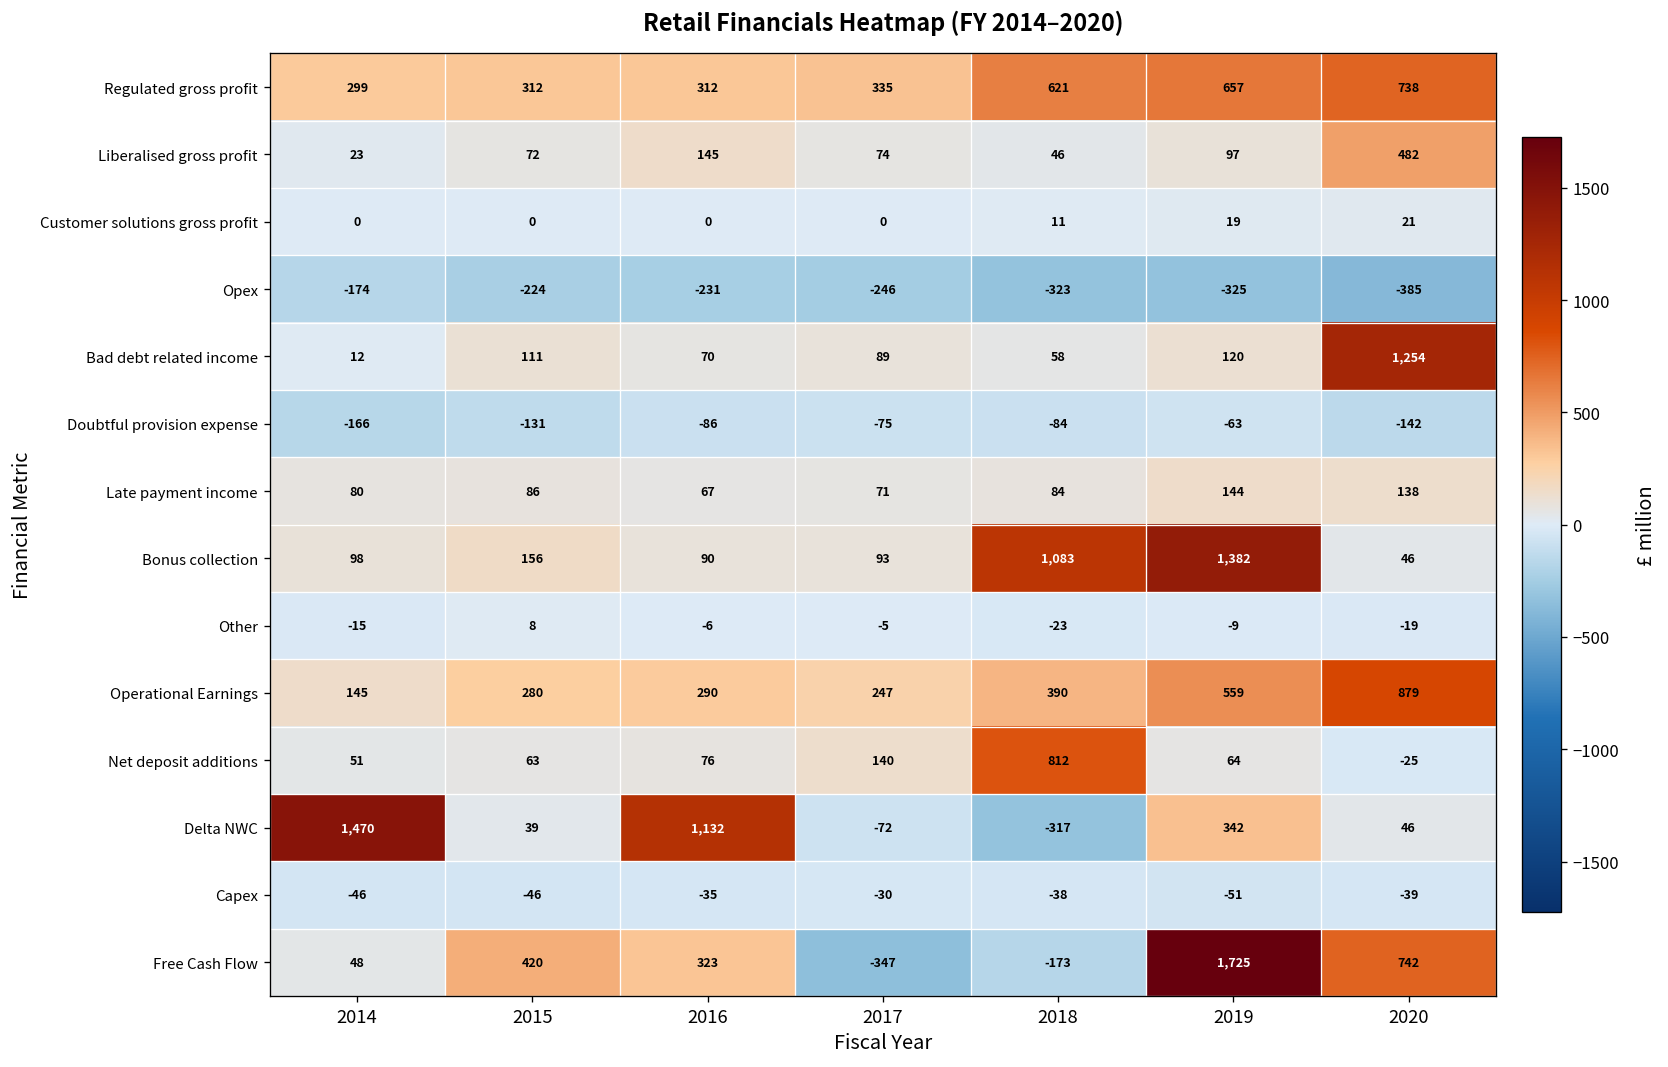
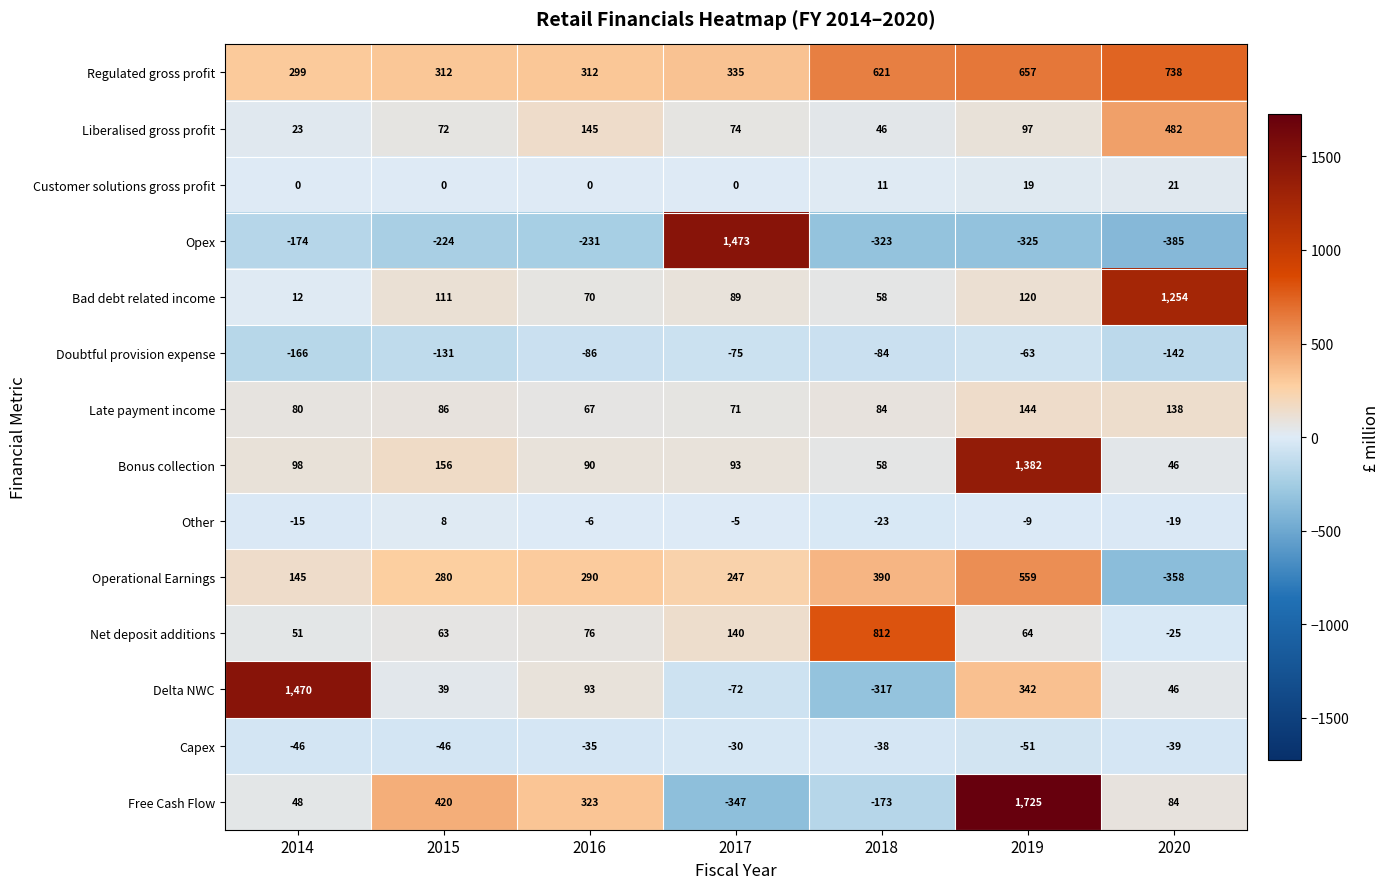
Opex, 2017: -246 -> 1,473
Bonus collection, 2018: 1,083 -> 58
Operational Earnings, 2020: 879 -> -358
Delta NWC, 2016: 1,132 -> 93
Free Cash Flow, 2020: 742 -> 84
